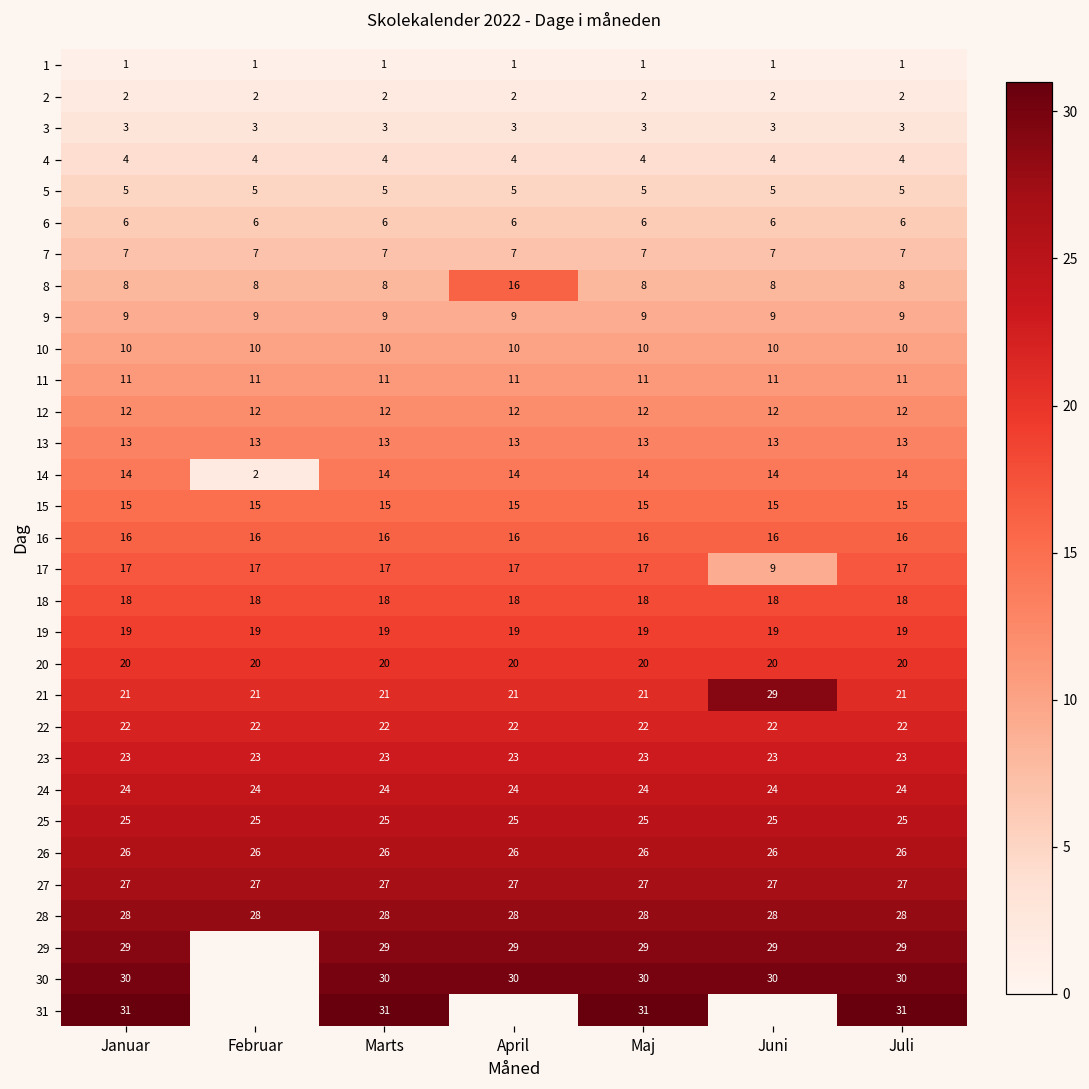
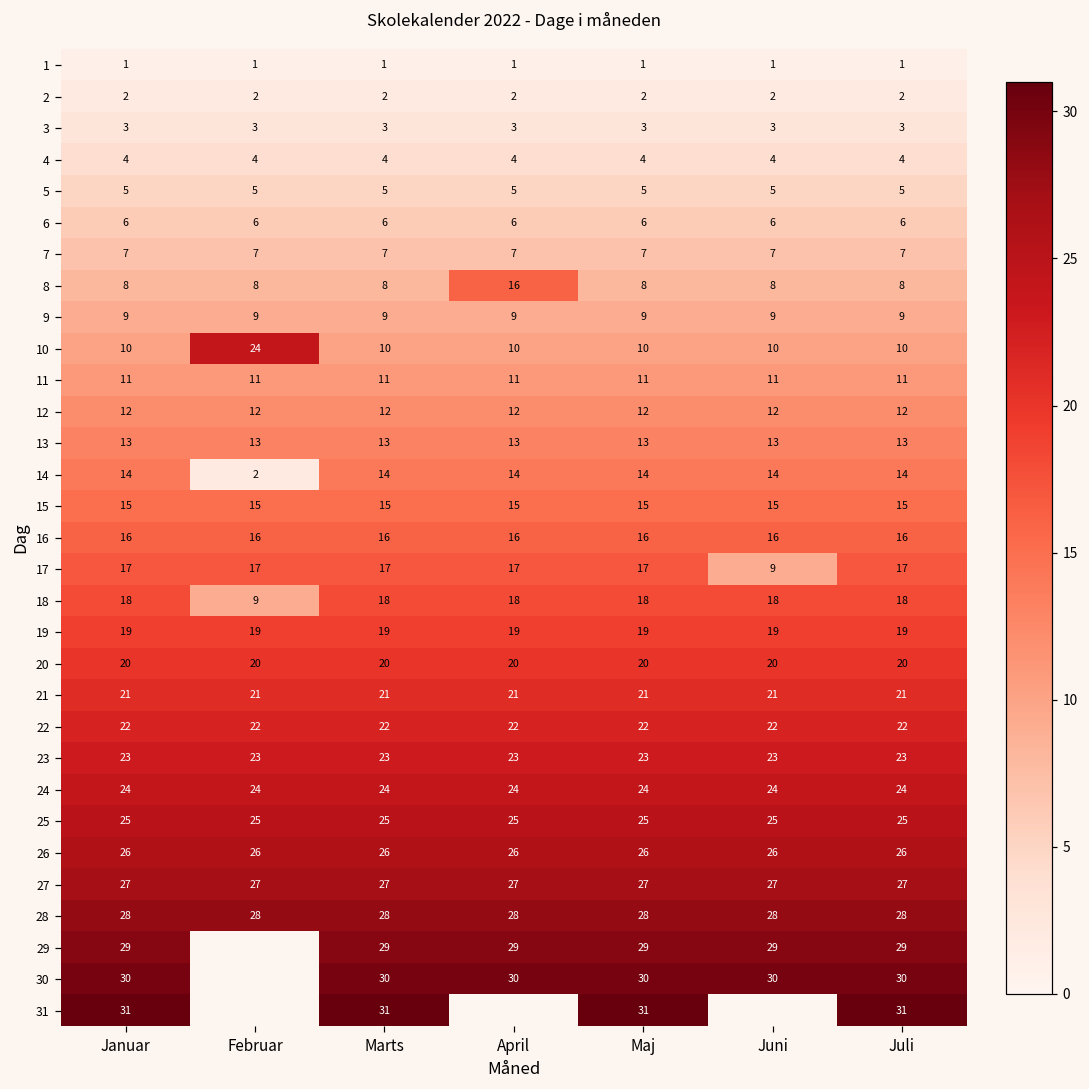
10, Februar: 10 -> 24
18, Februar: 18 -> 9
21, Juni: 29 -> 21
